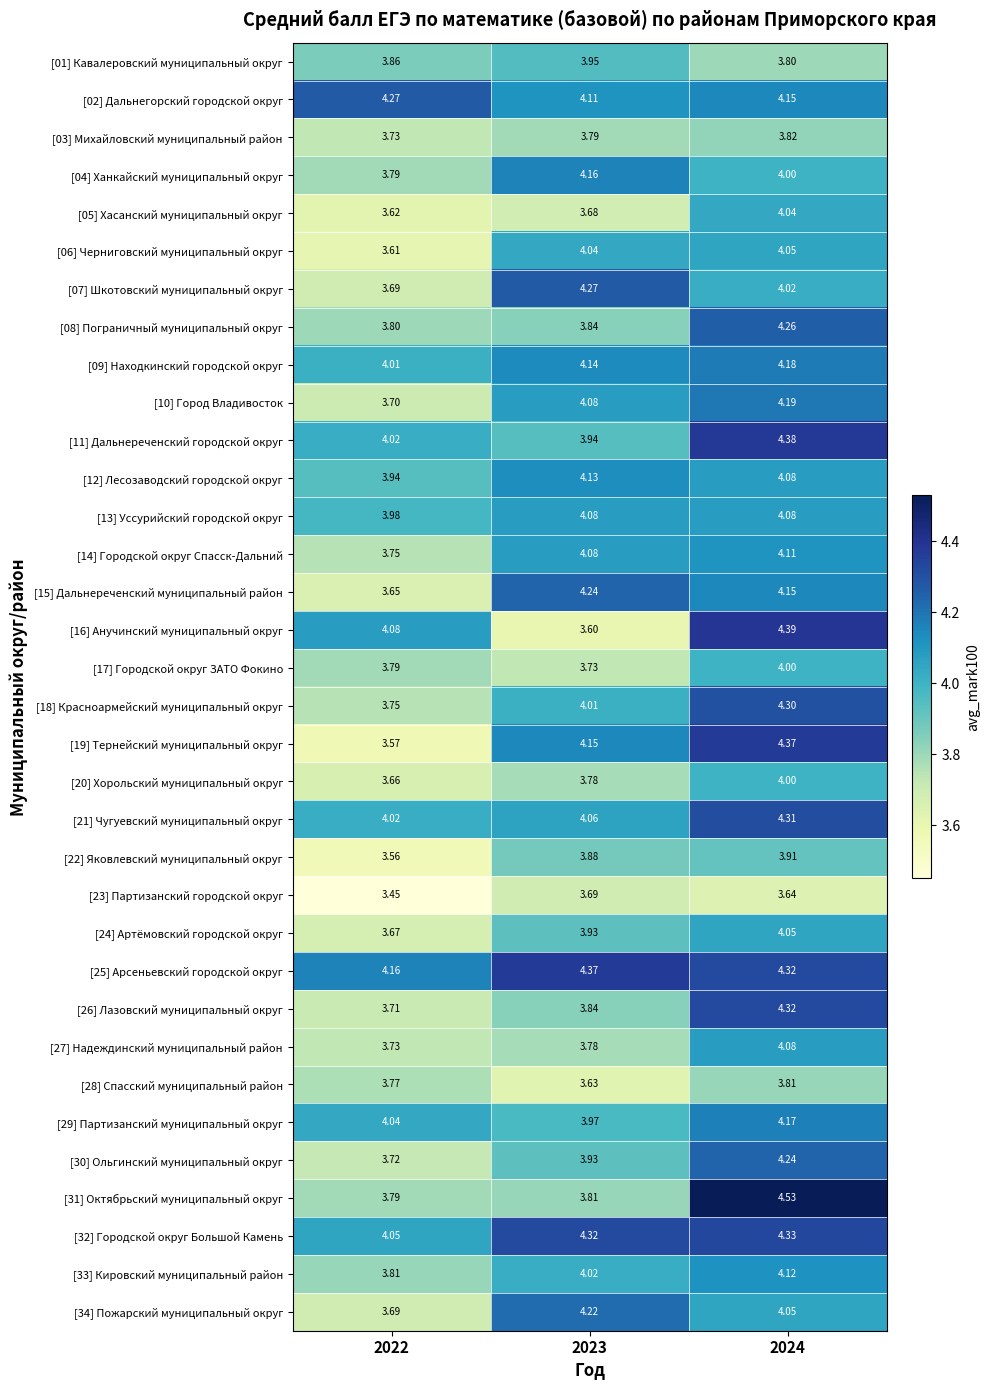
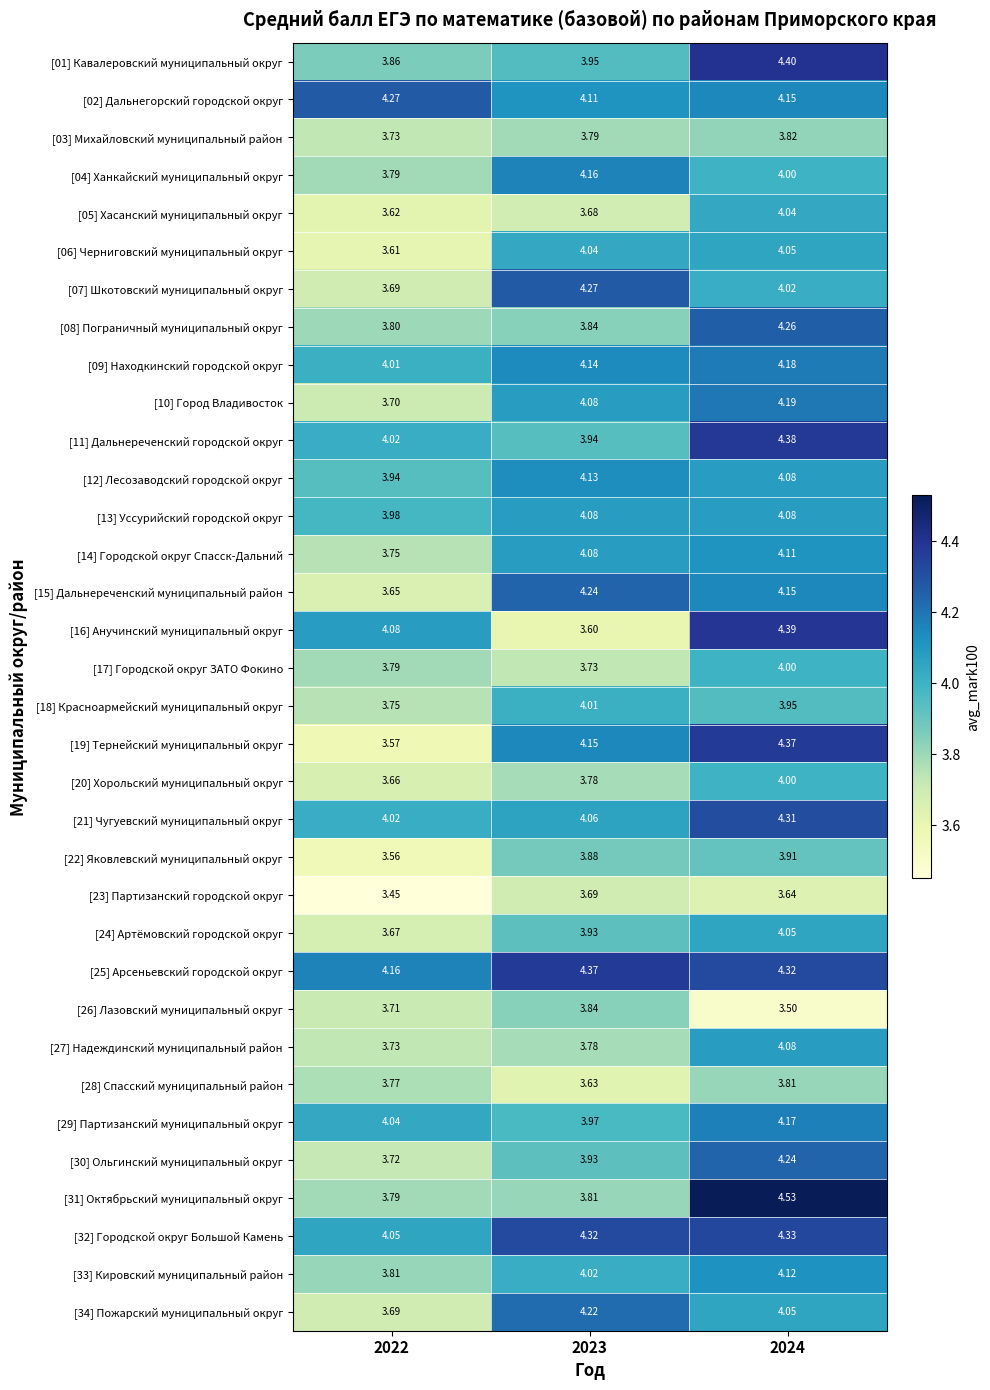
[01] Кавалеровский муниципальный округ, 2024: 3.80 -> 4.40
[18] Красноармейский муниципальный округ, 2024: 4.30 -> 3.95
[26] Лазовский муниципальный округ, 2024: 4.32 -> 3.50
